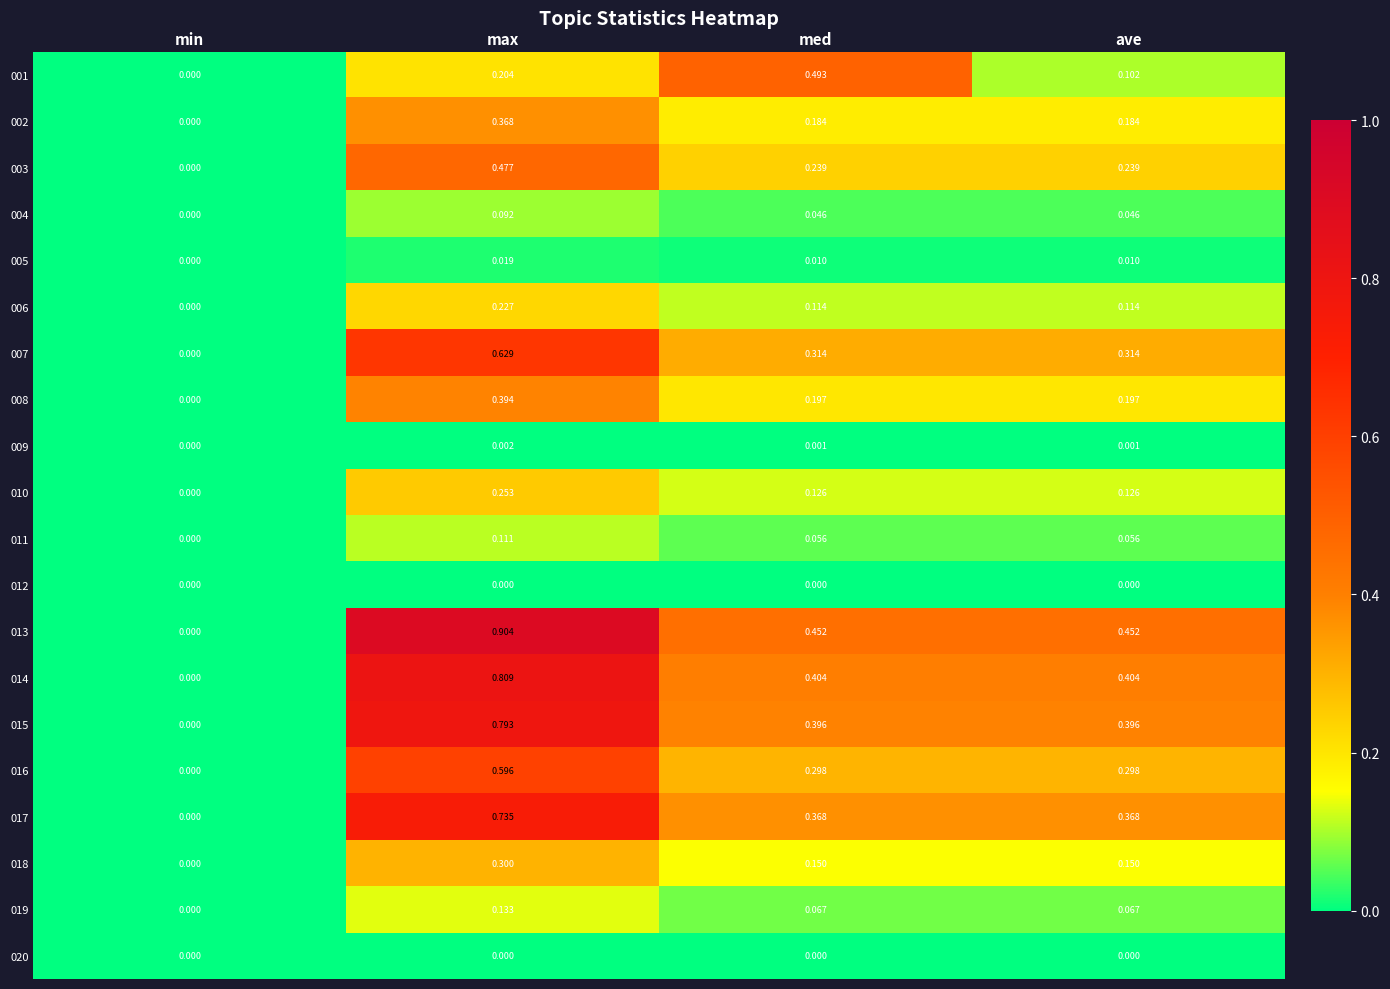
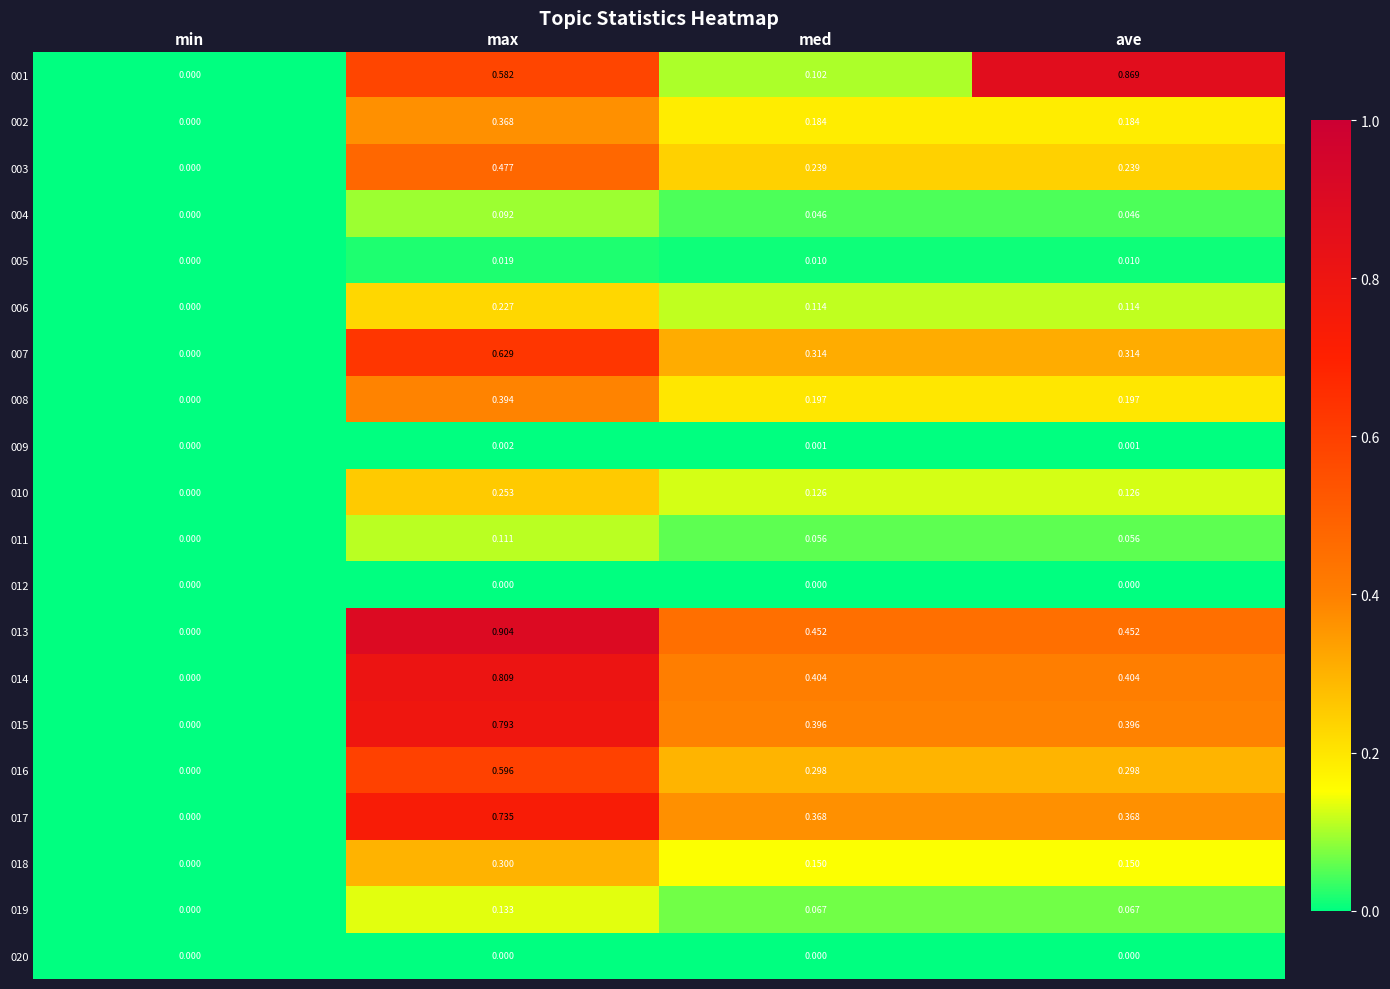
001, max: 0.204 -> 0.582
001, med: 0.493 -> 0.102
001, ave: 0.102 -> 0.869
